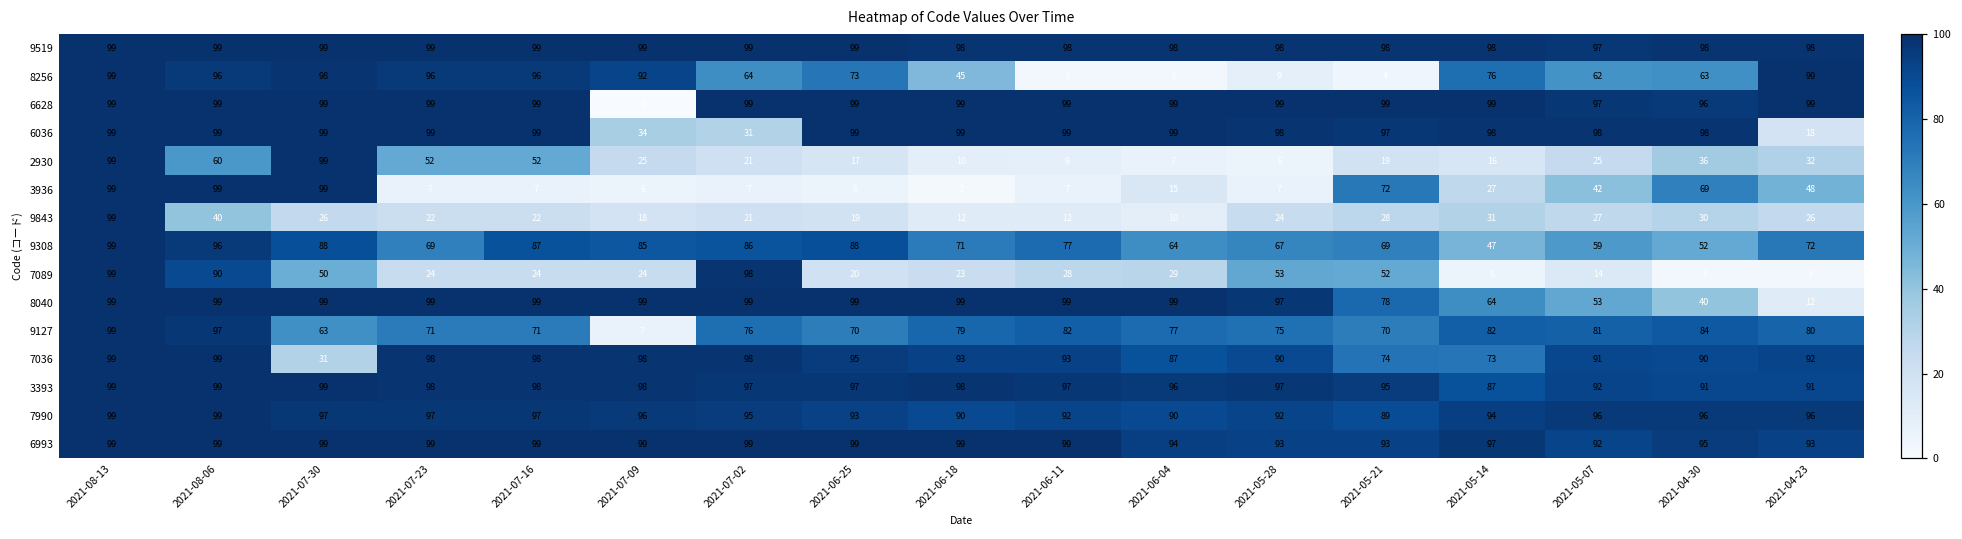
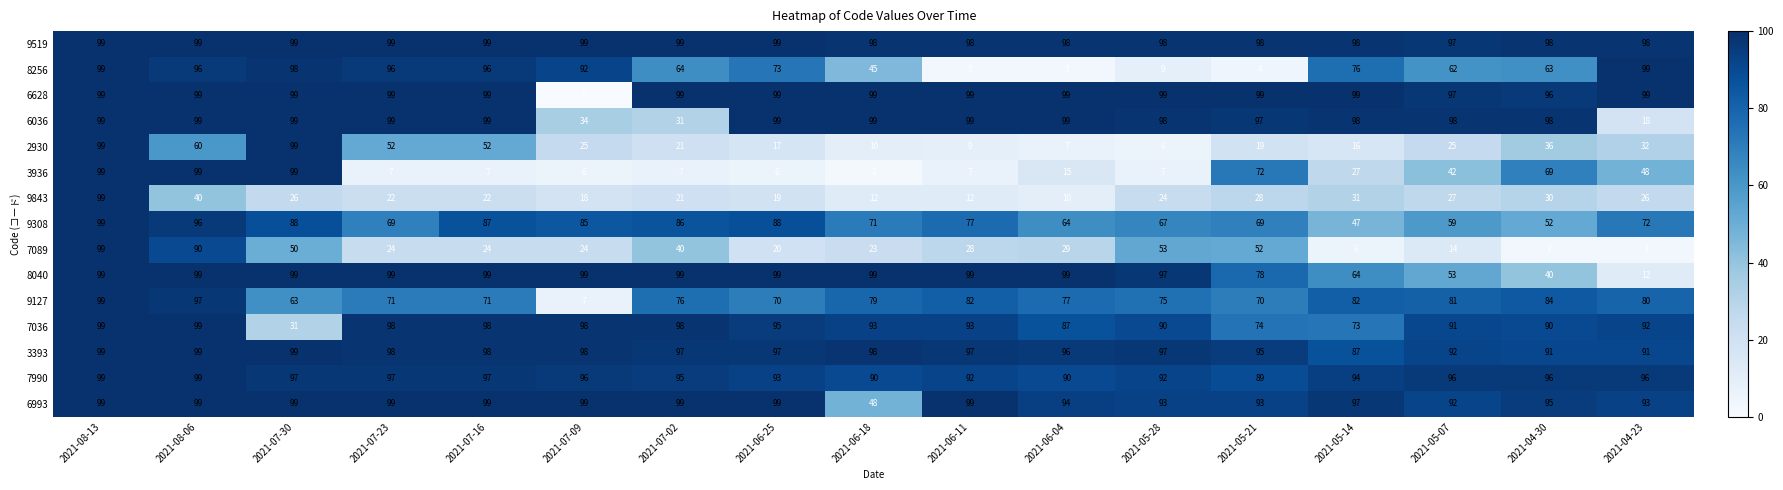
7089, 2021-07-02: 98 -> 40
6993, 2021-06-18: 99 -> 48
